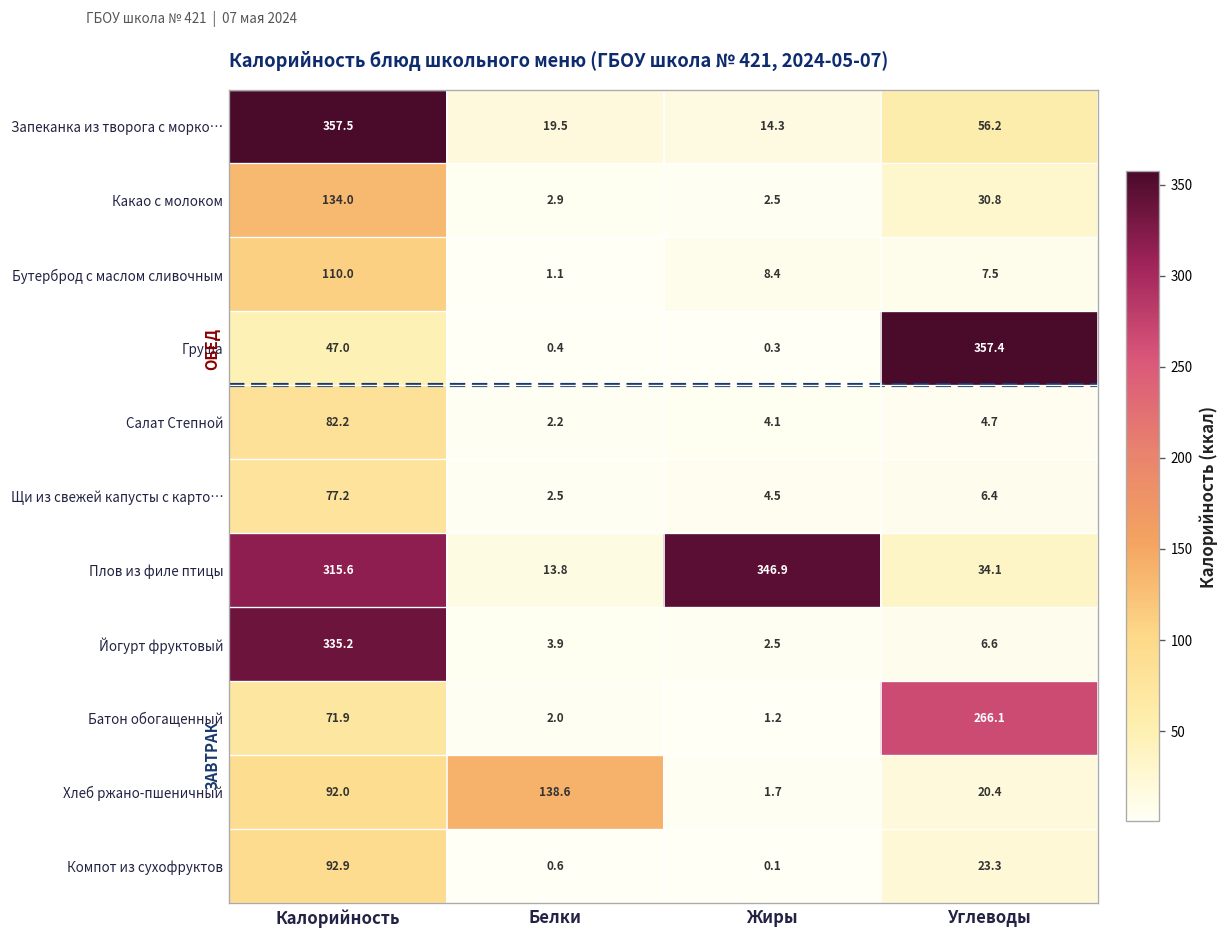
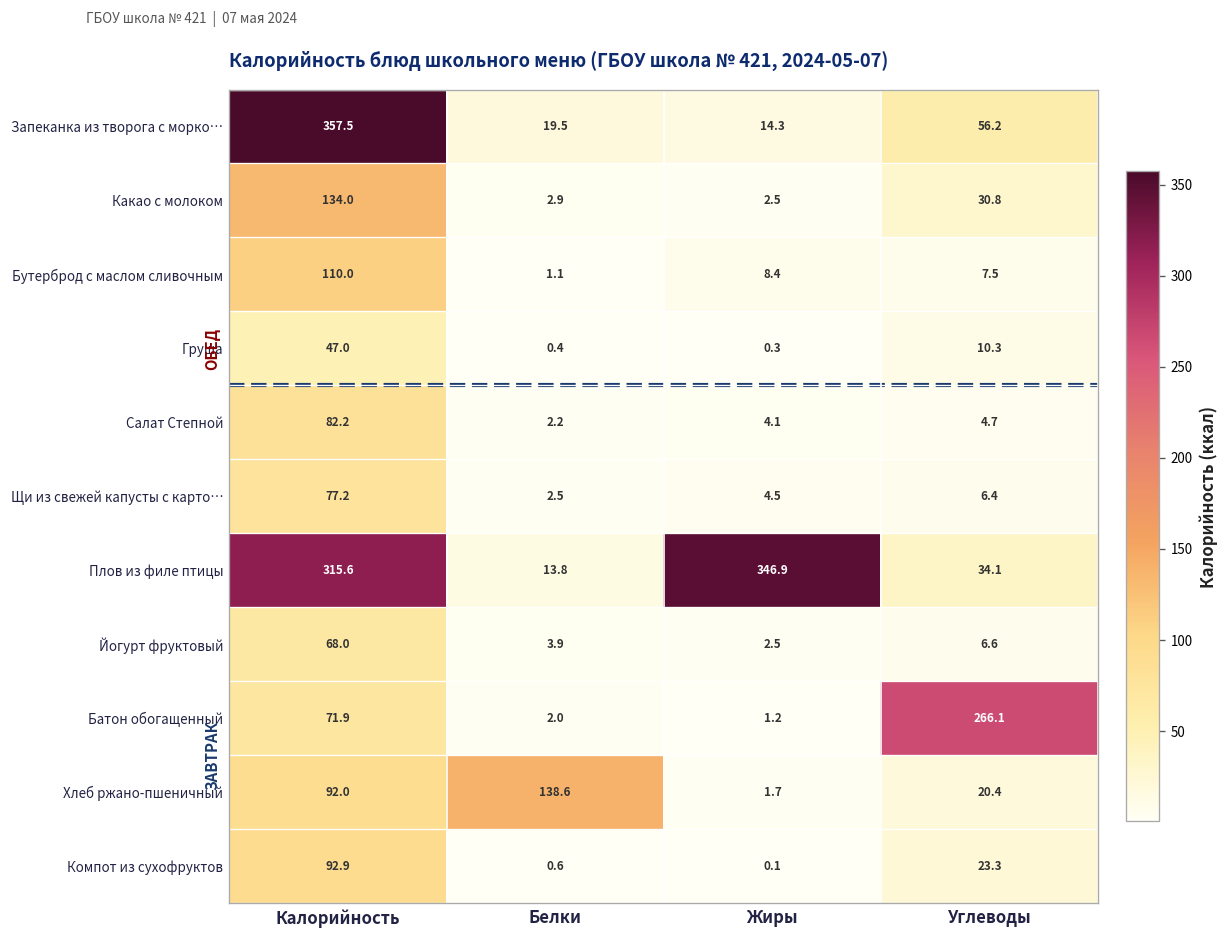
Груша, Углеводы: 357.4 -> 10.3
Йогурт фруктовый, Калорийность: 335.2 -> 68.0
